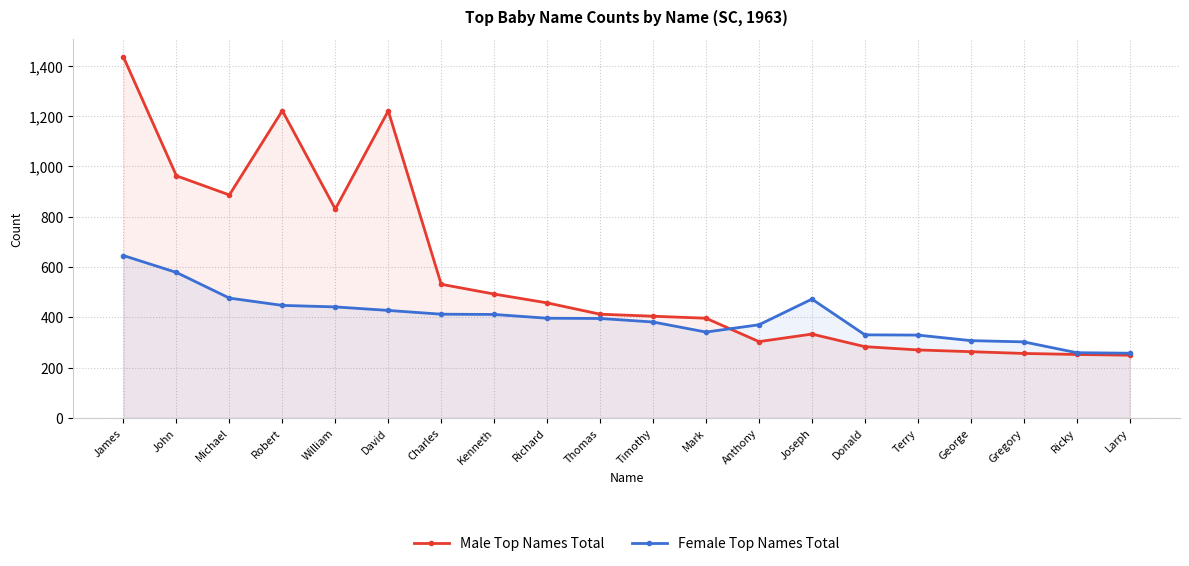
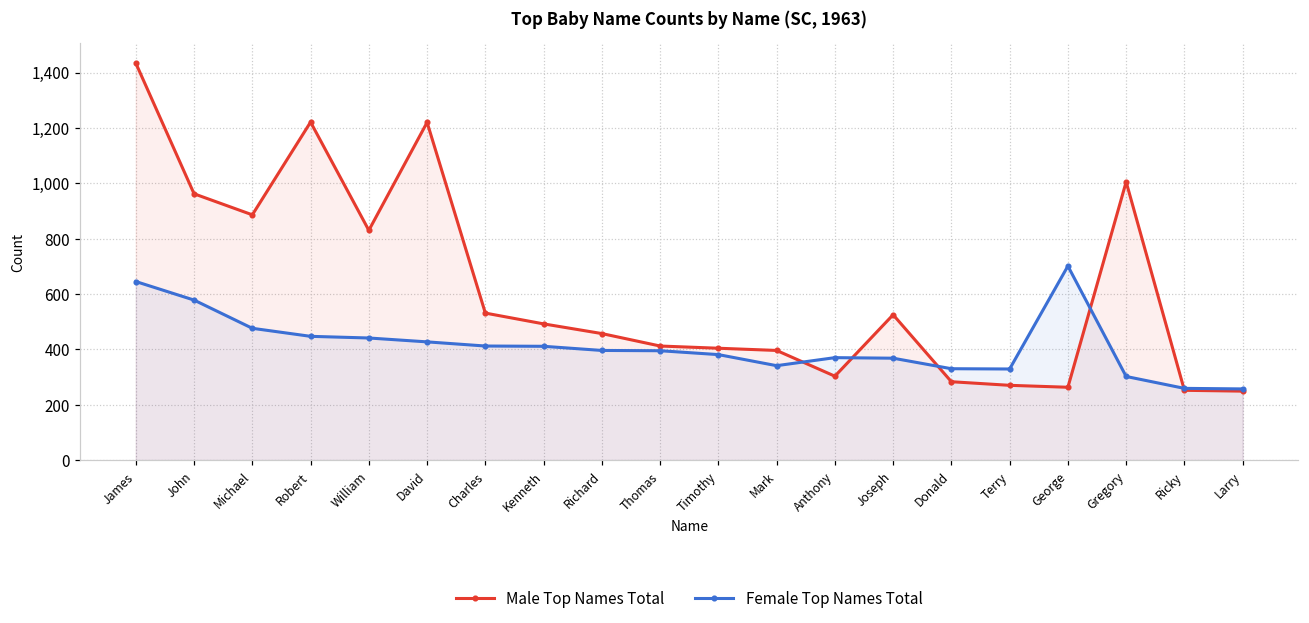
Male Top Names Total, Joseph: 330 -> 530
Female Top Names Total, Joseph: 470 -> 370
Female Top Names Total, George: 310 -> 700
Male Top Names Total, Gregory: 260 -> 1,010
